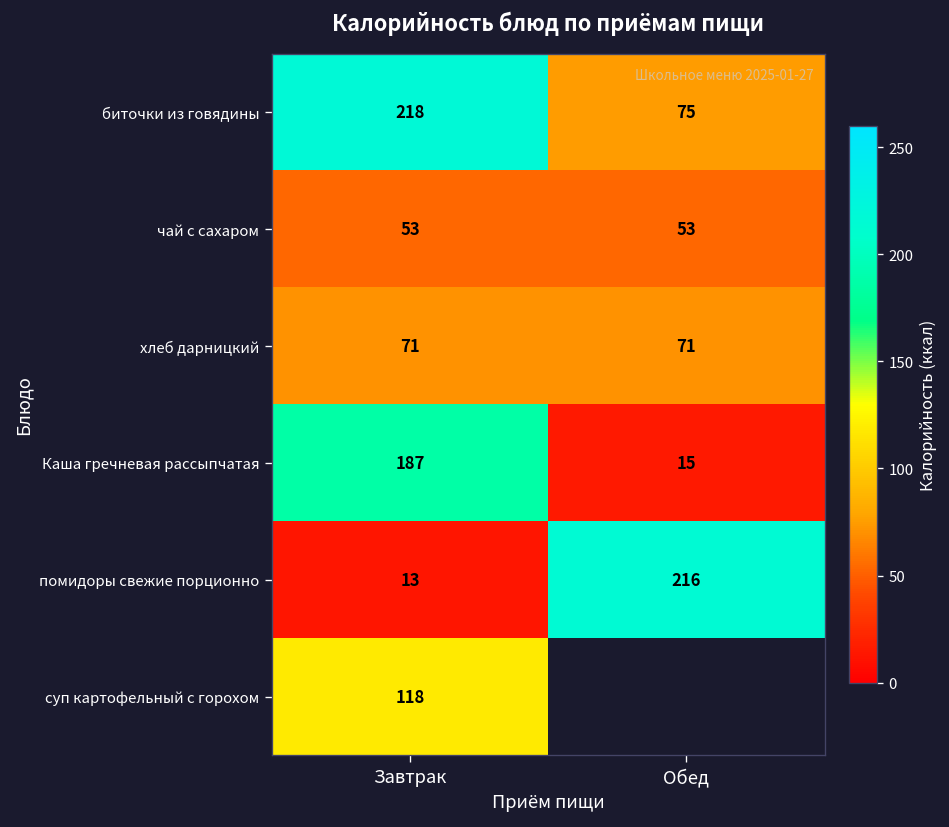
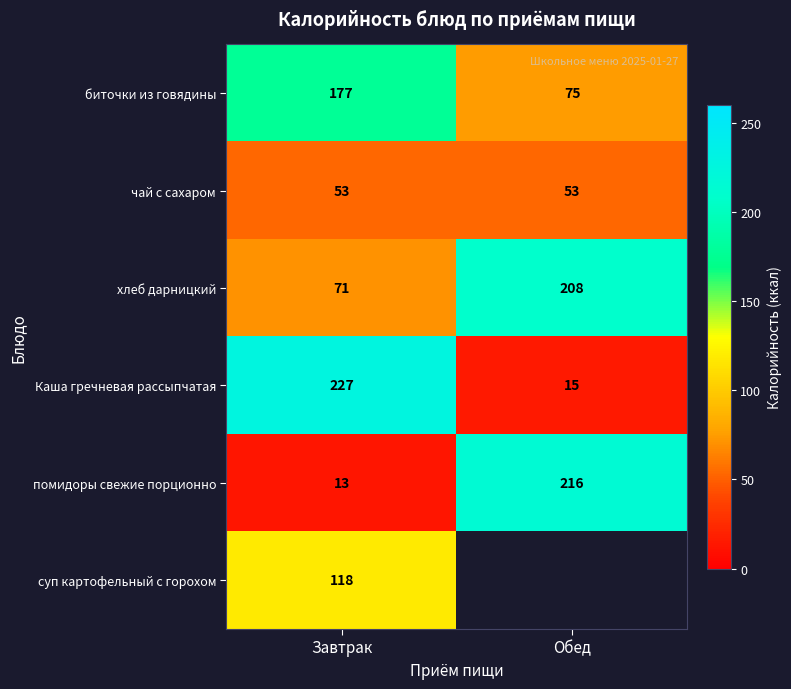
биточки из говядины, Завтрак: 218 -> 177
хлеб дарницкий, Обед: 71 -> 208
Каша гречневая рассыпчатая, Завтрак: 187 -> 227
